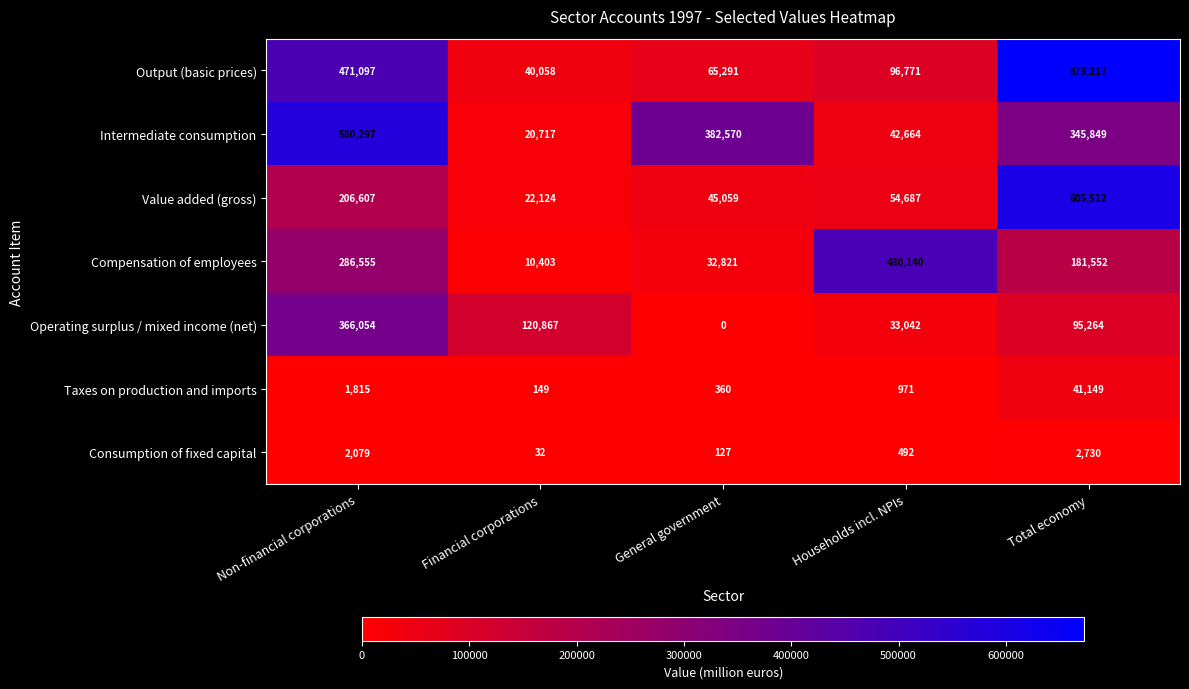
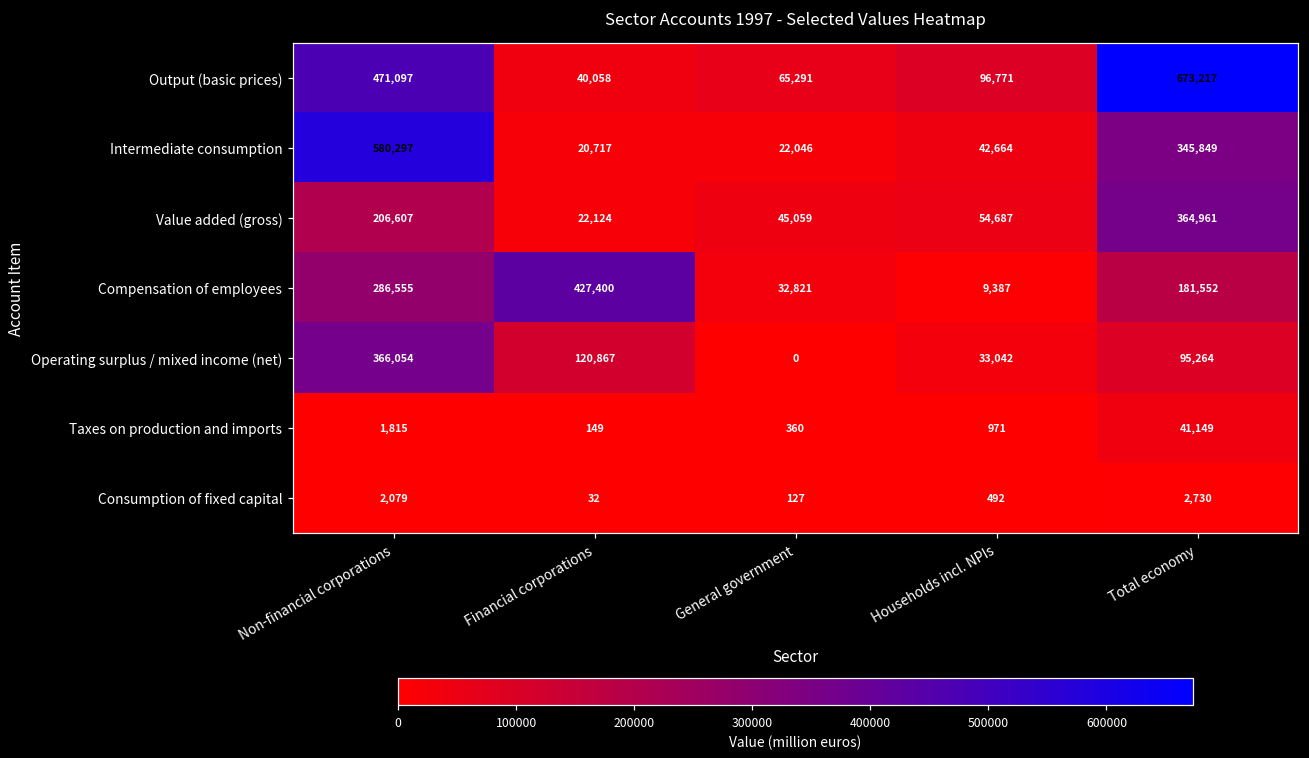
Intermediate consumption, General government: 382,570 -> 22,046
Value added (gross), Total economy: 605,512 -> 364,961
Compensation of employees, Financial corporations: 10,403 -> 427,400
Compensation of employees, Households incl. NPIs: 480,140 -> 9,387
